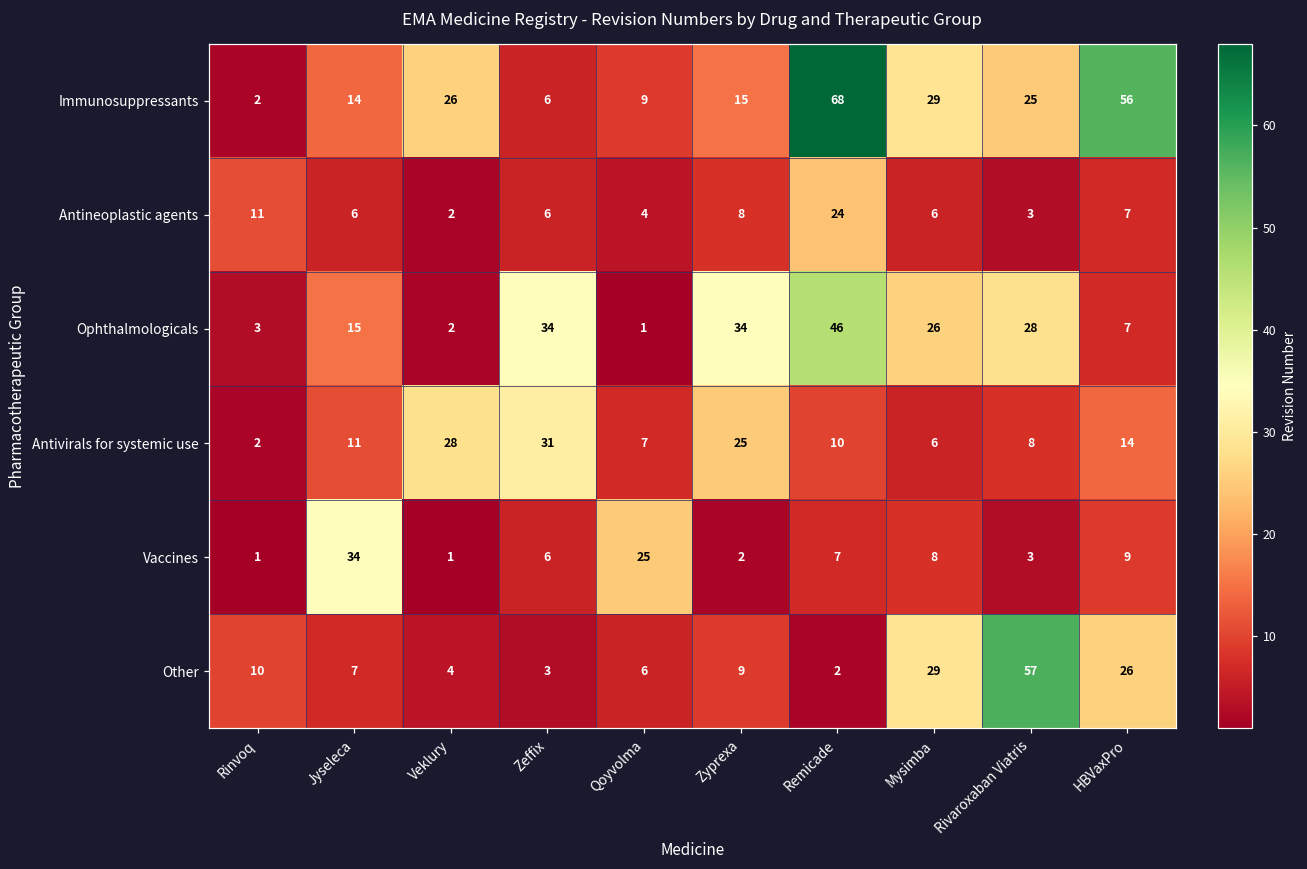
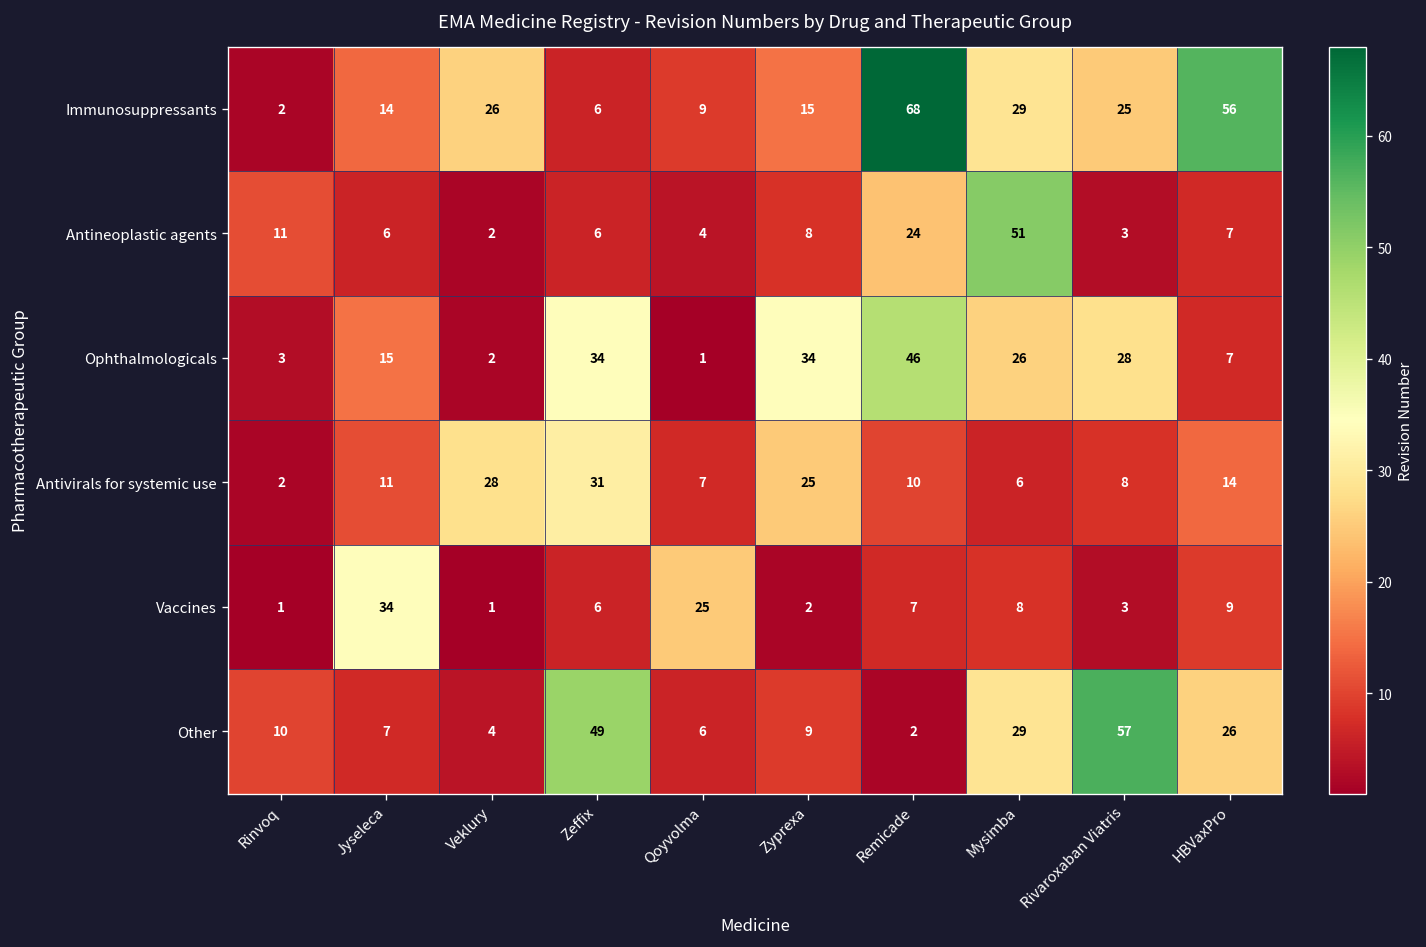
Antineoplastic agents, Mysimba: 6 -> 51
Other, Zeffix: 3 -> 49
